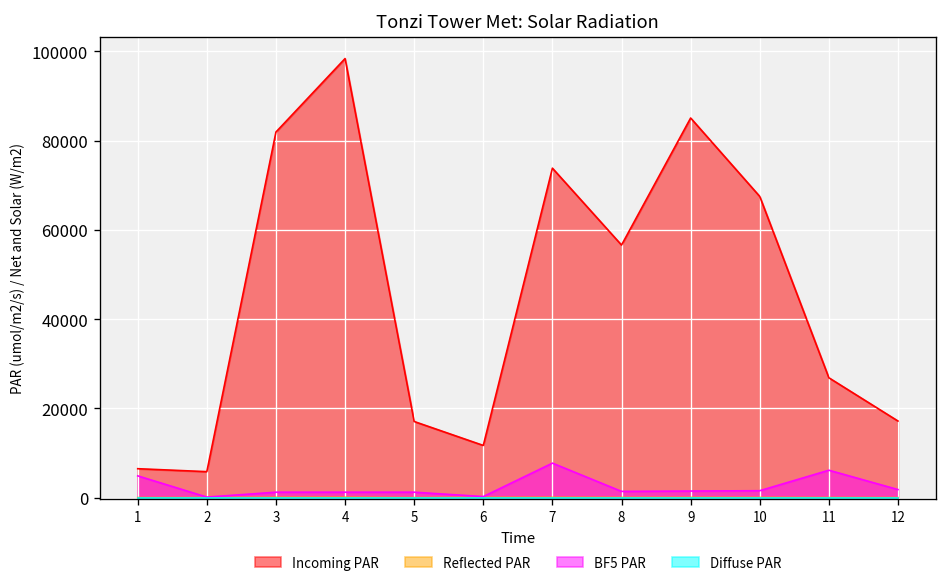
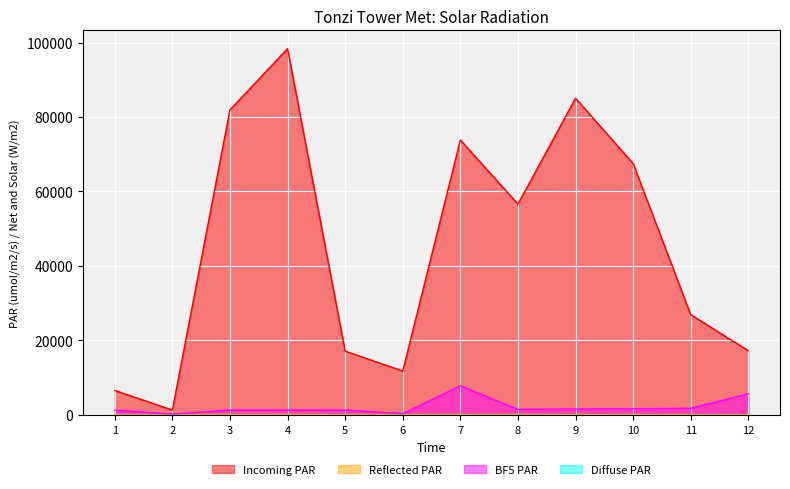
BF5 PAR, 1: 5000 -> 1000
Incoming PAR, 2: 6000 -> 1000
BF5 PAR, 11: 6000 -> 2000
BF5 PAR, 12: 2000 -> 6000
